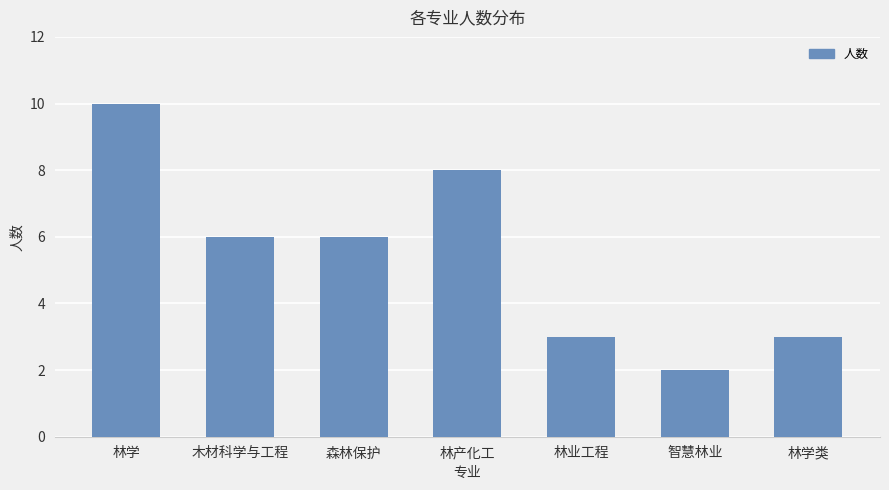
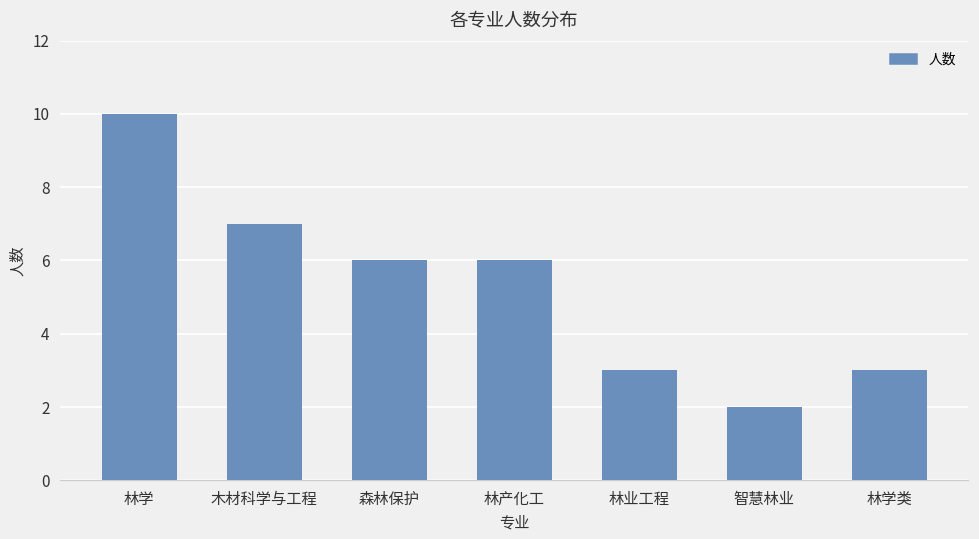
木材科学与工程: 6 -> 7
林产化工: 8 -> 6
